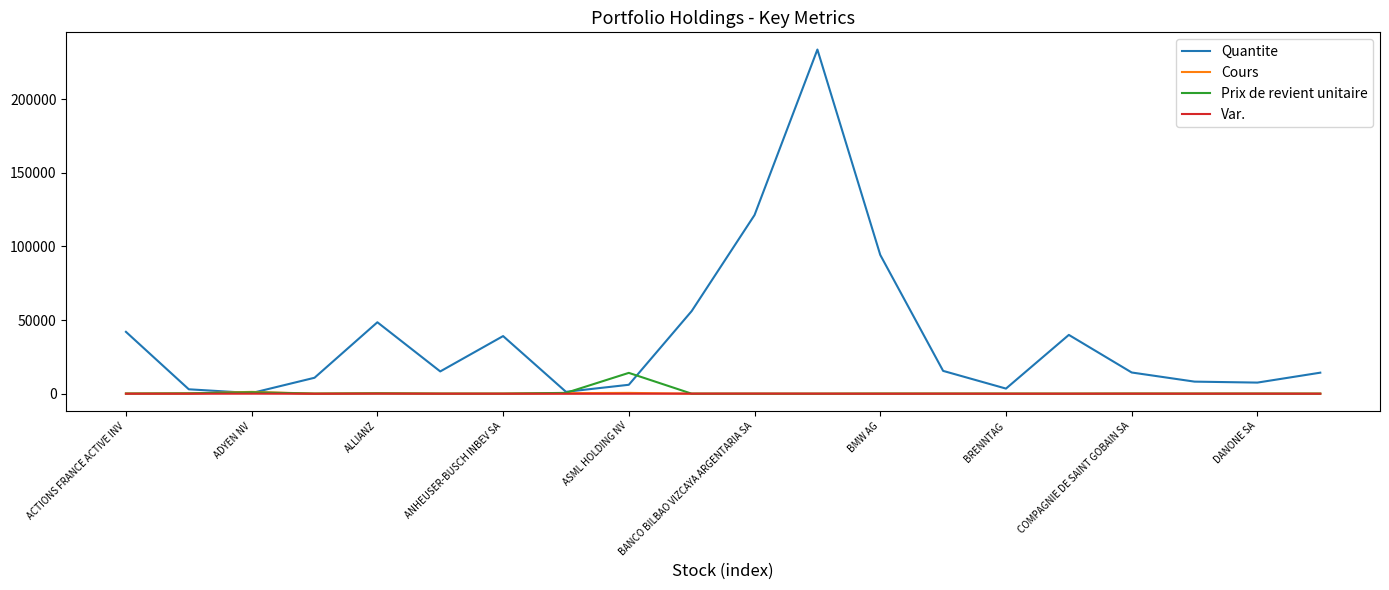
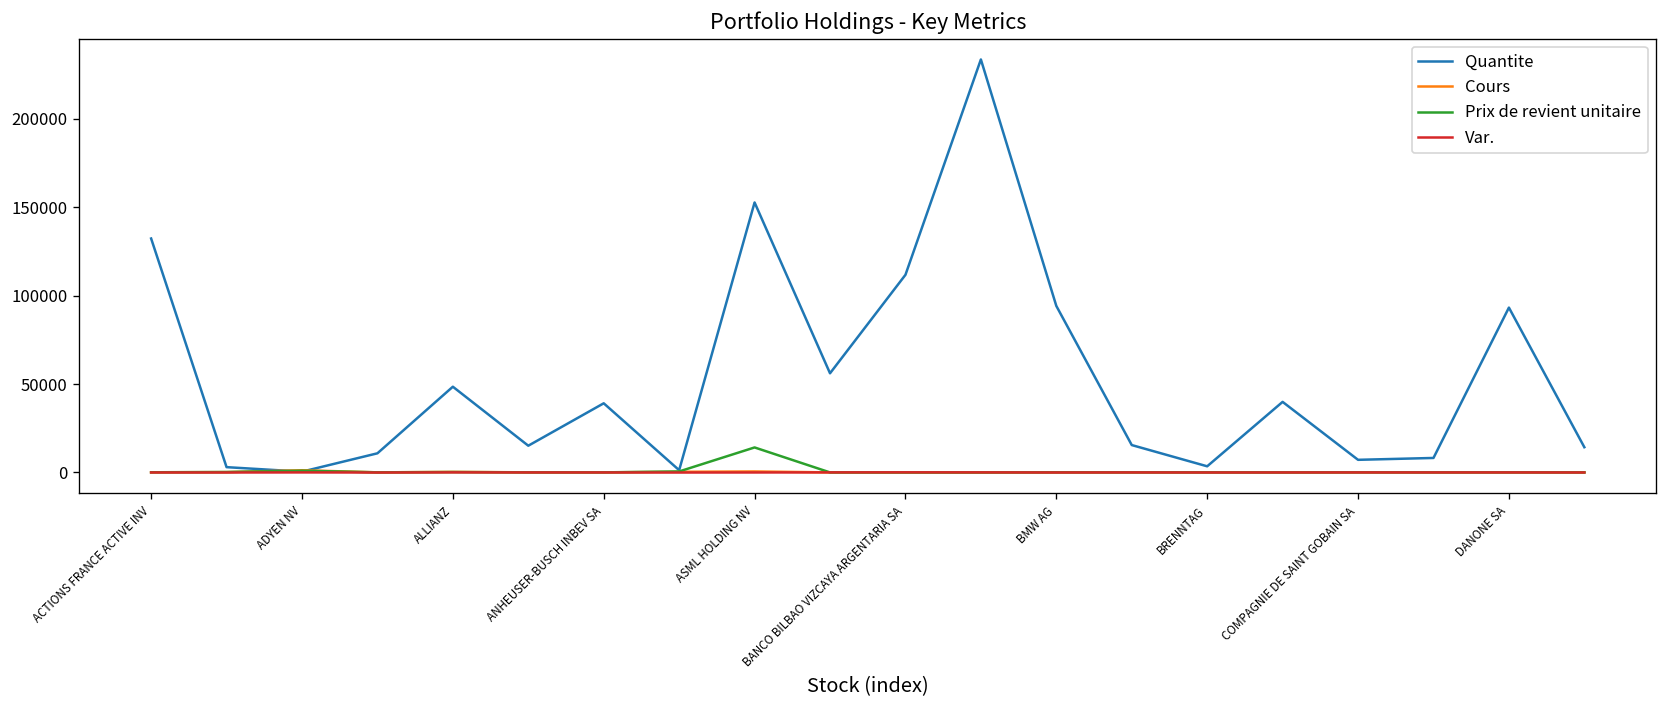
Quantite, ACTIONS FRANCE ACTIVE INV: 42000 -> 132000
Quantite, ASML HOLDING NV: 6000 -> 153000
Quantite, BANCO BILBAO VIZCAYA ARGENTARIA SA: 121000 -> 112000
Quantite, COMPAGNIE DE SAINT GOBAIN SA: 14000 -> 7000
Quantite, DANONE SA: 8000 -> 93000
